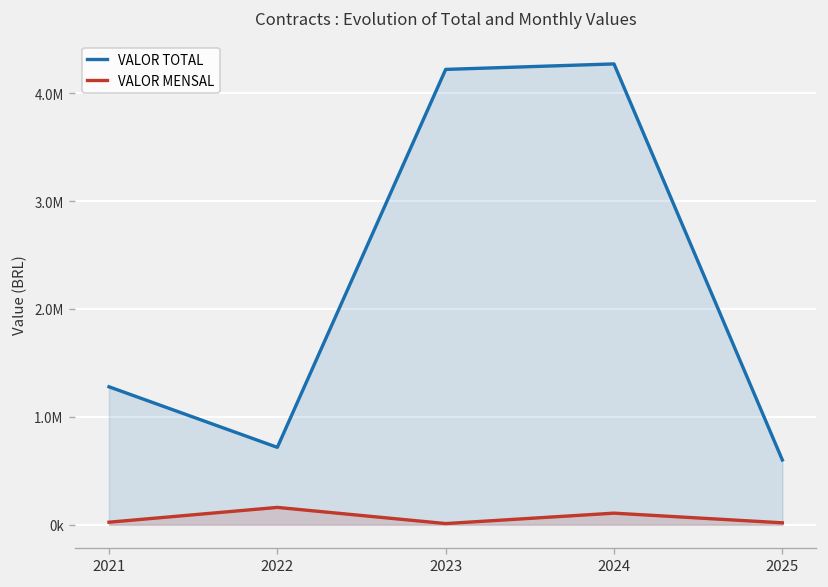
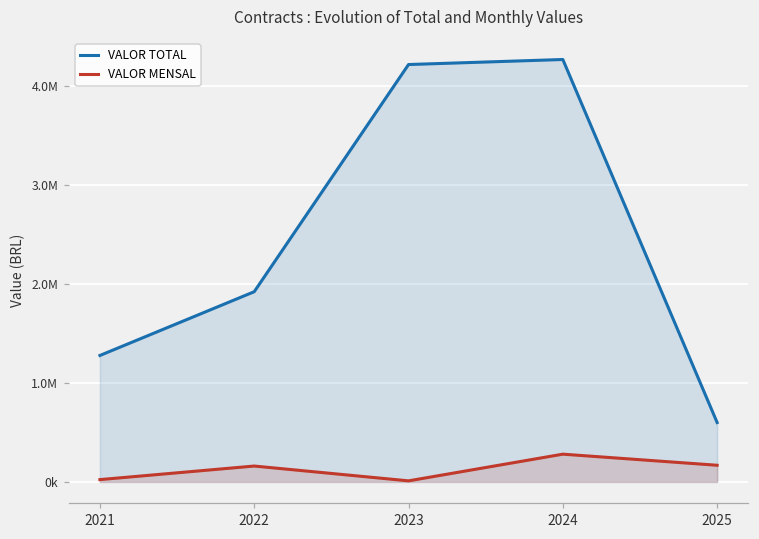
VALOR TOTAL, 2022: 700000 -> 1900000
VALOR MENSAL, 2024: 100000 -> 300000
VALOR MENSAL, 2025: 0 -> 200000
